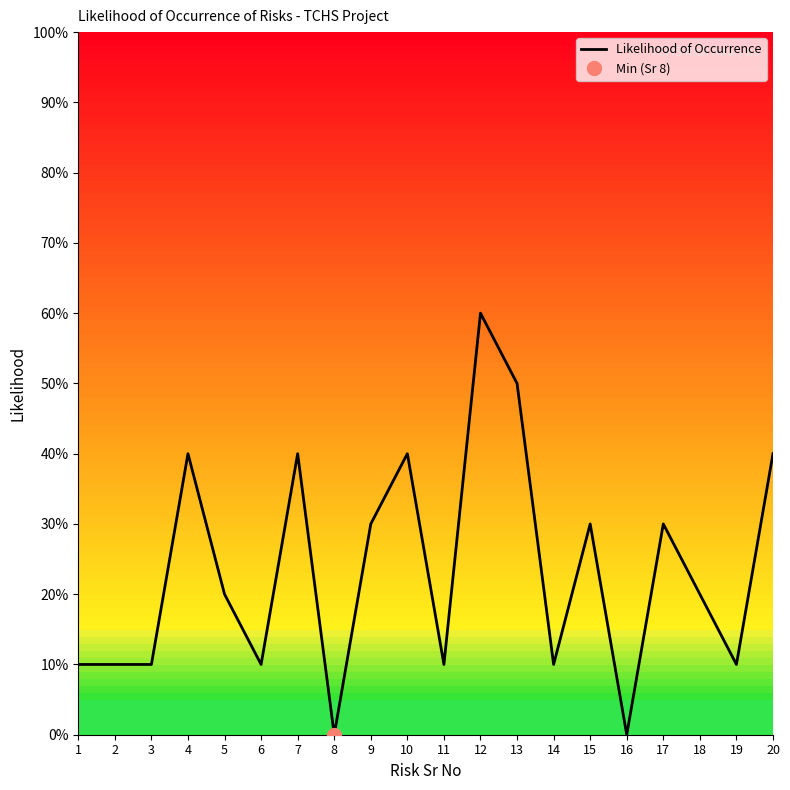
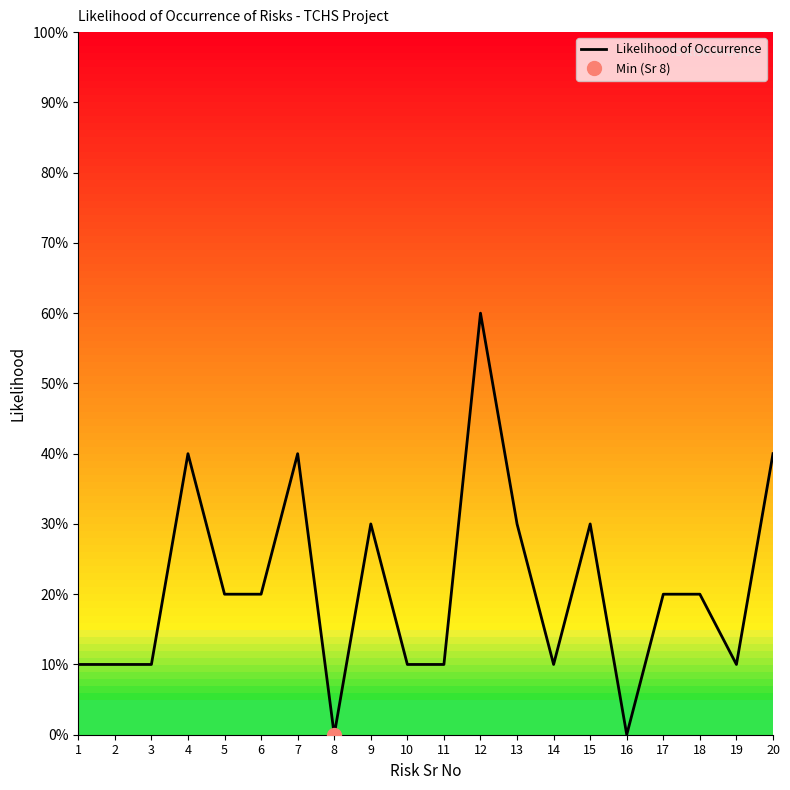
Likelihood of Occurrence, 6: 10% -> 20%
Likelihood of Occurrence, 10: 40% -> 10%
Likelihood of Occurrence, 13: 50% -> 30%
Likelihood of Occurrence, 17: 30% -> 20%
